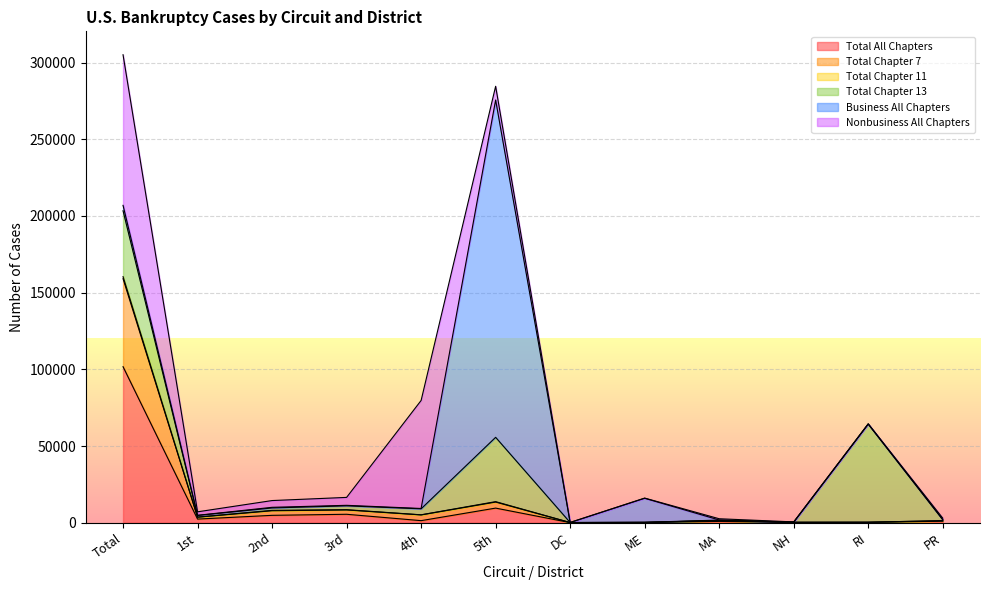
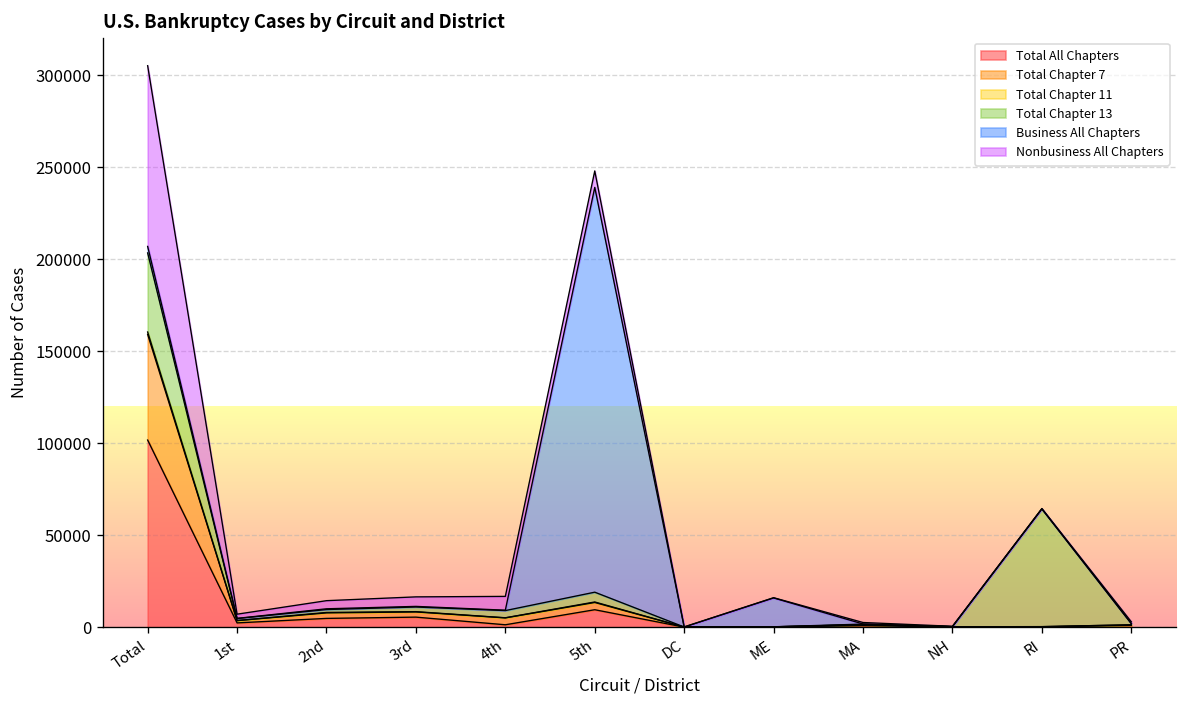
Nonbusiness All Chapters, 4th: 70000 -> 7000
Total Chapter 13, 5th: 42000 -> 5000
